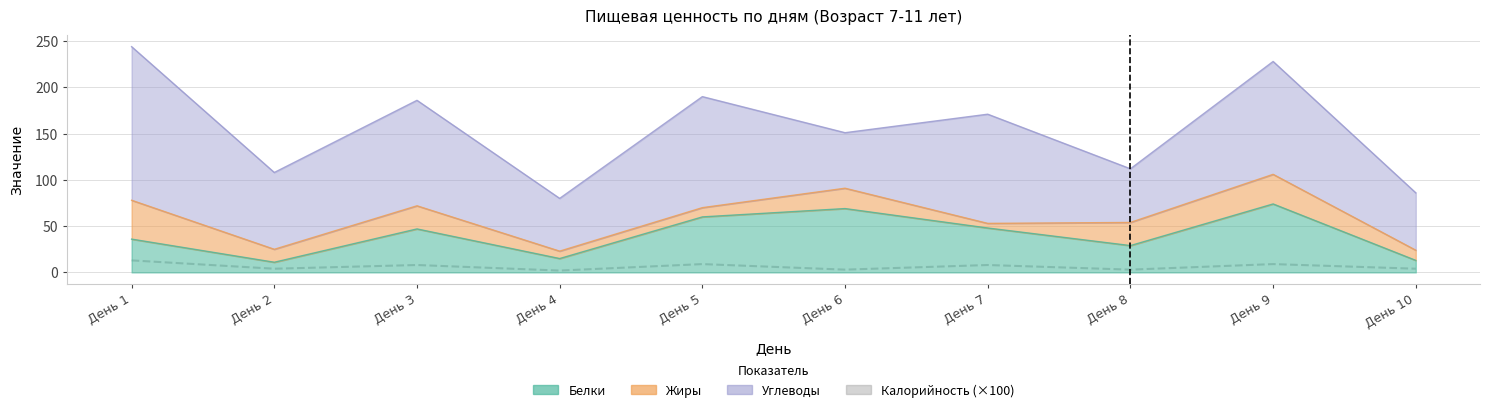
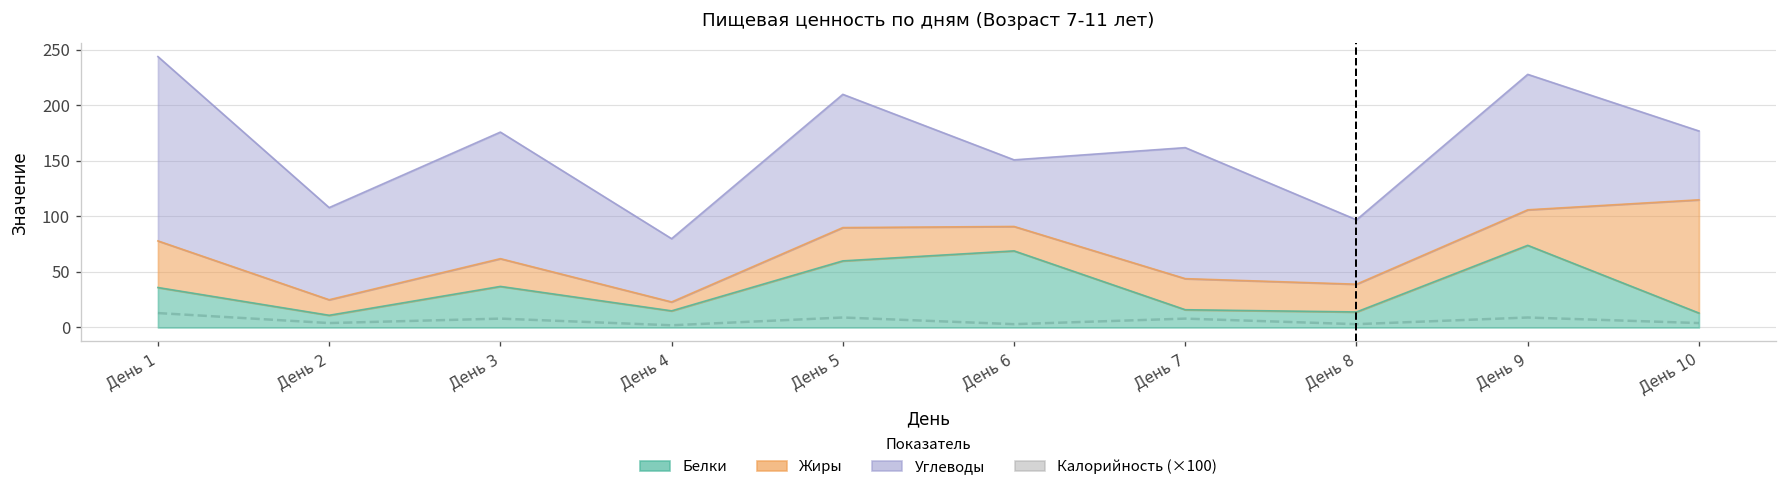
Белки, День 3: 50 -> 40
Жиры, День 5: 10 -> 30
Белки, День 7: 50 -> 20
Жиры, День 7: 10 -> 30
Белки, День 8: 30 -> 10
Жиры, День 10: 10 -> 100
